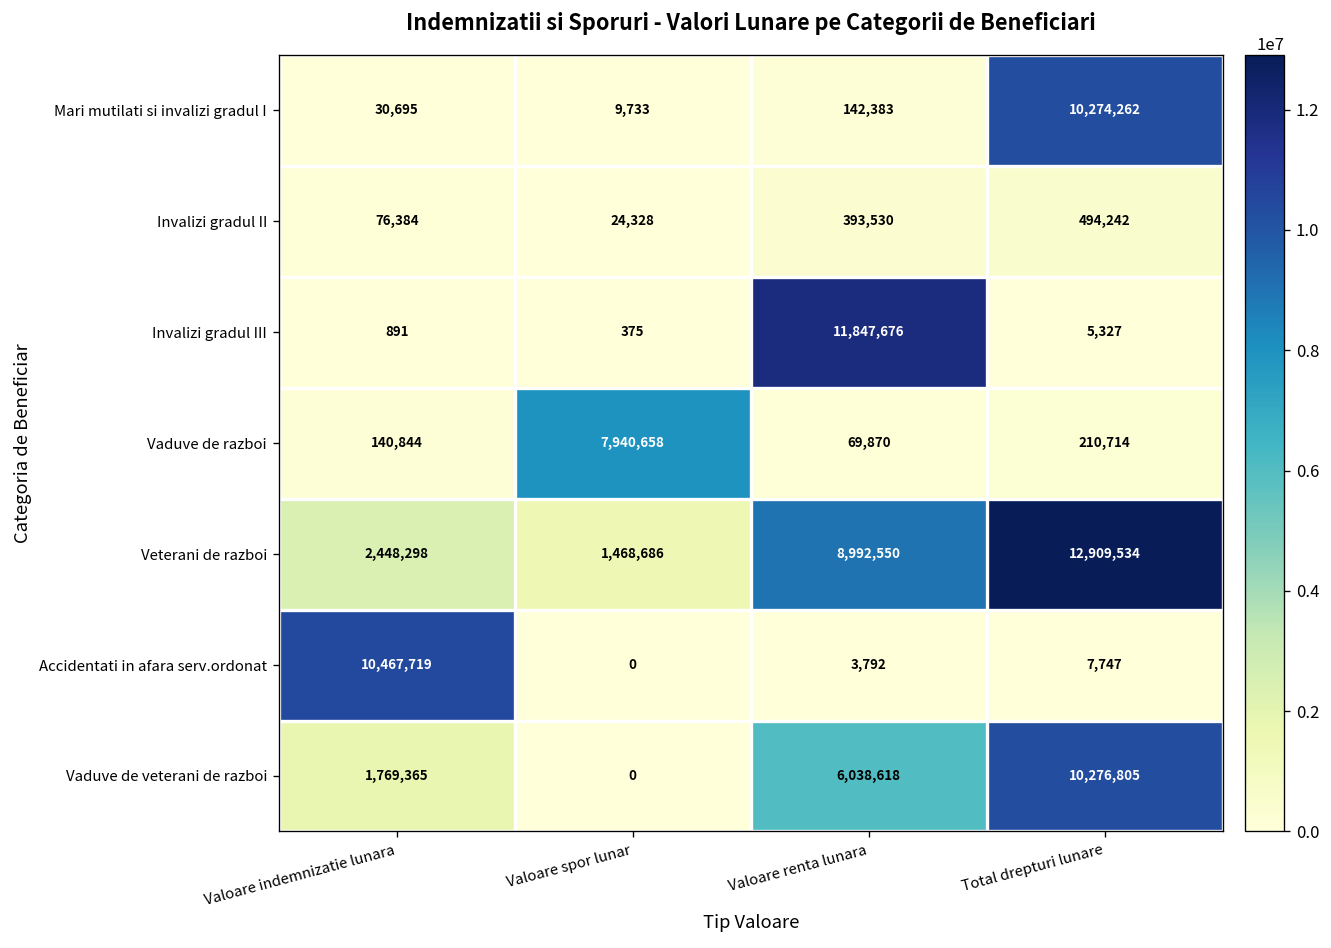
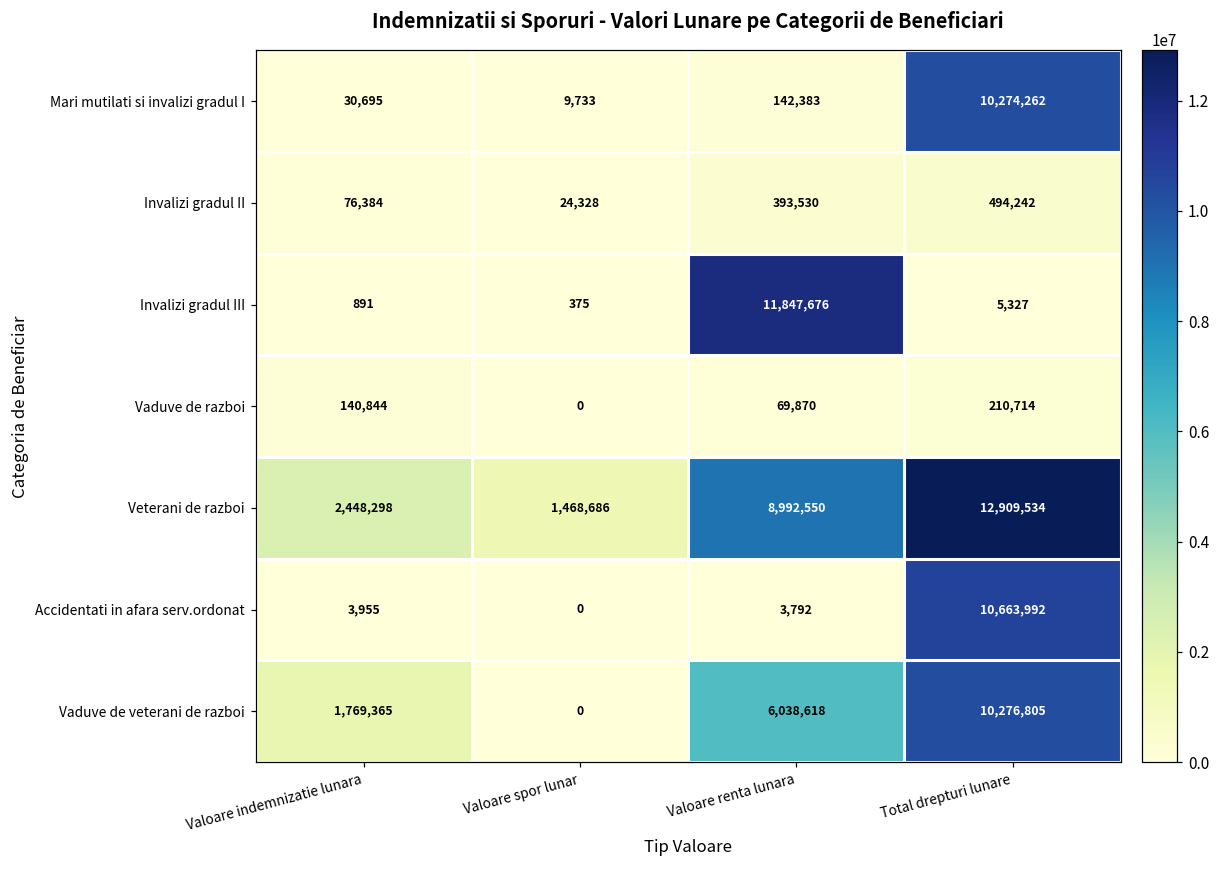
Vaduve de razboi, Valoare spor lunar: 7,940,658 -> 0
Accidentati in afara serv.ordonat, Valoare indemnizatie lunara: 10,467,719 -> 3,955
Accidentati in afara serv.ordonat, Total drepturi lunare: 7,747 -> 10,663,992
